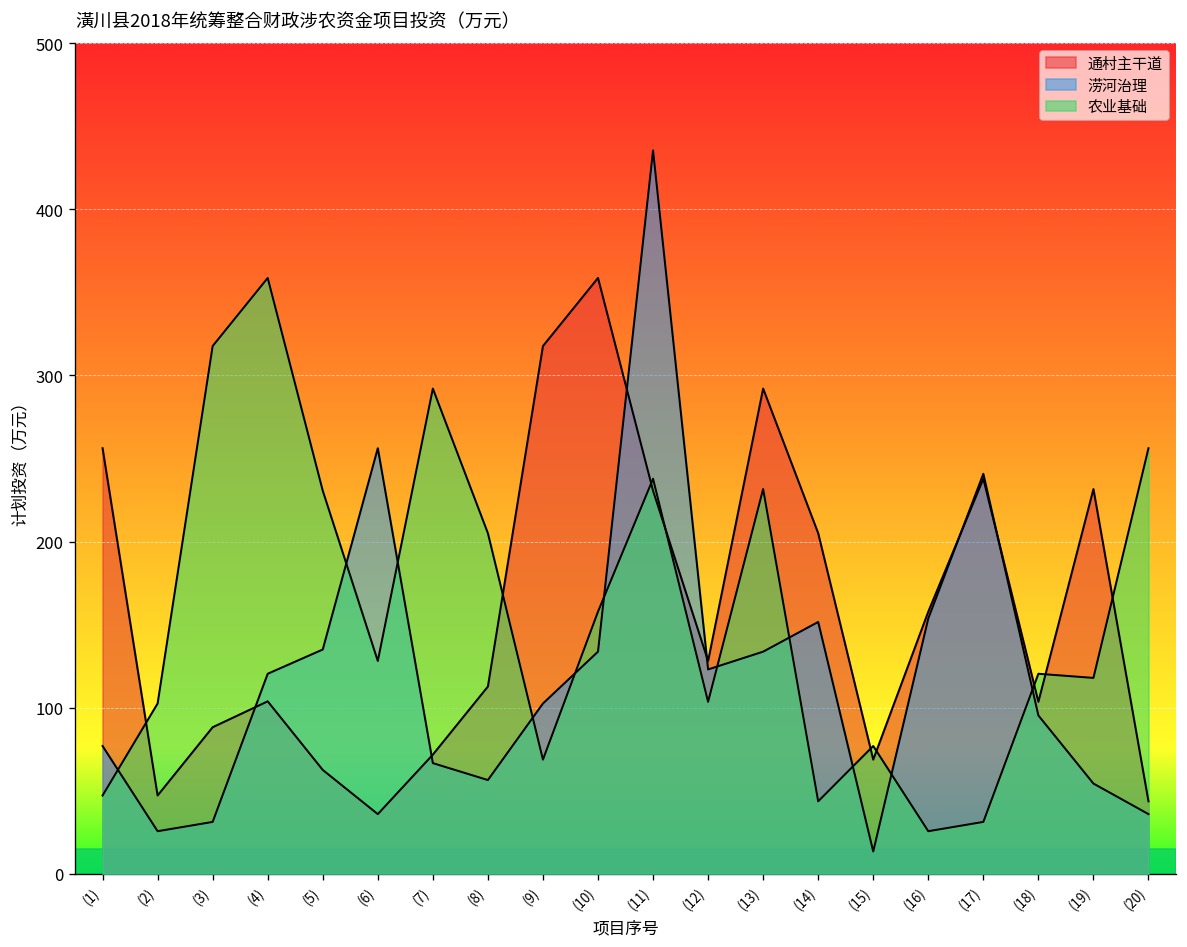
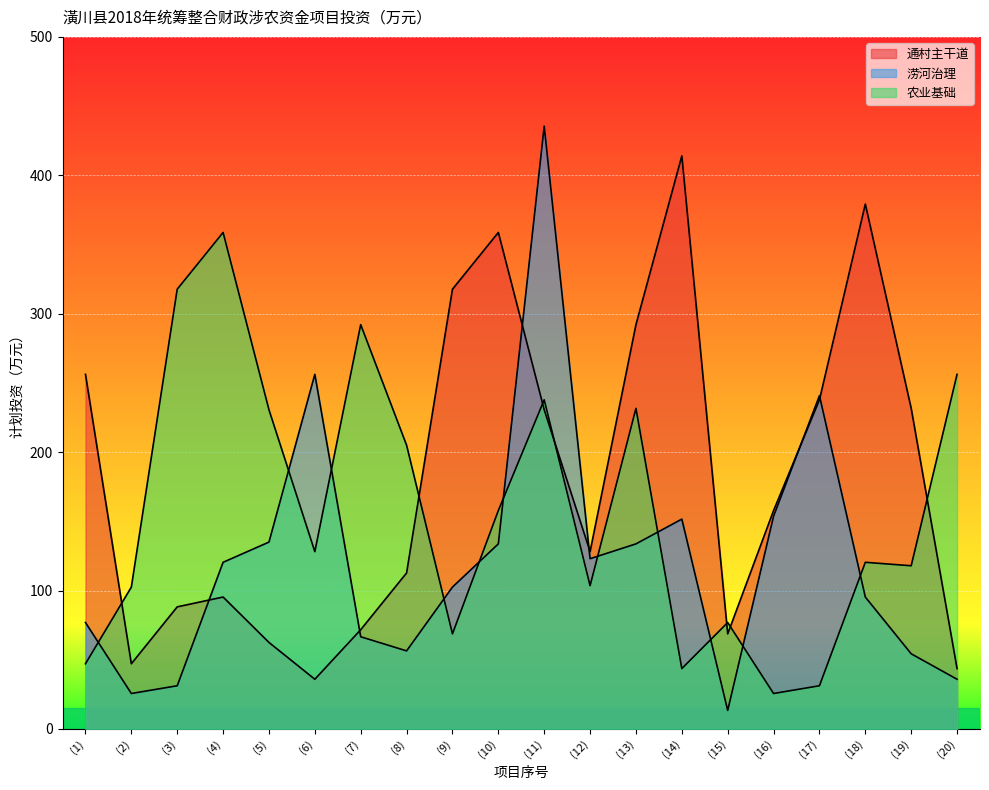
通村主干道, (4): 104 -> 95
通村主干道, (14): 205 -> 414
通村主干道, (18): 104 -> 379
